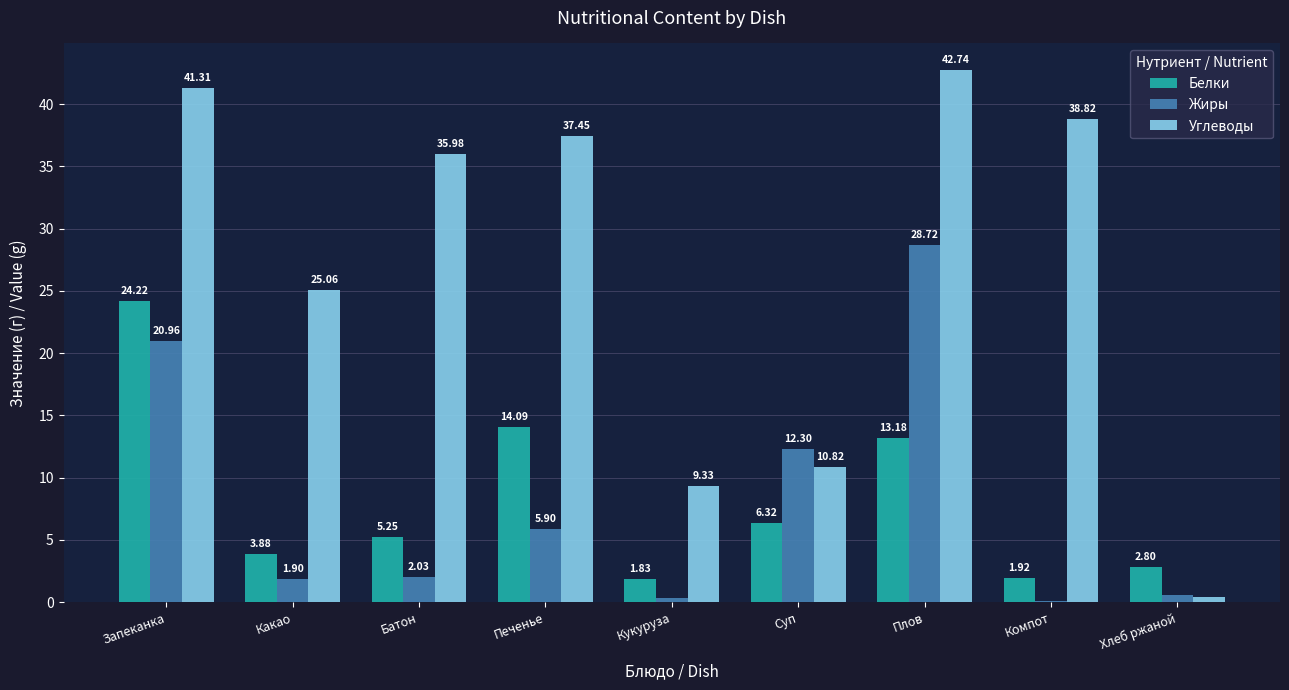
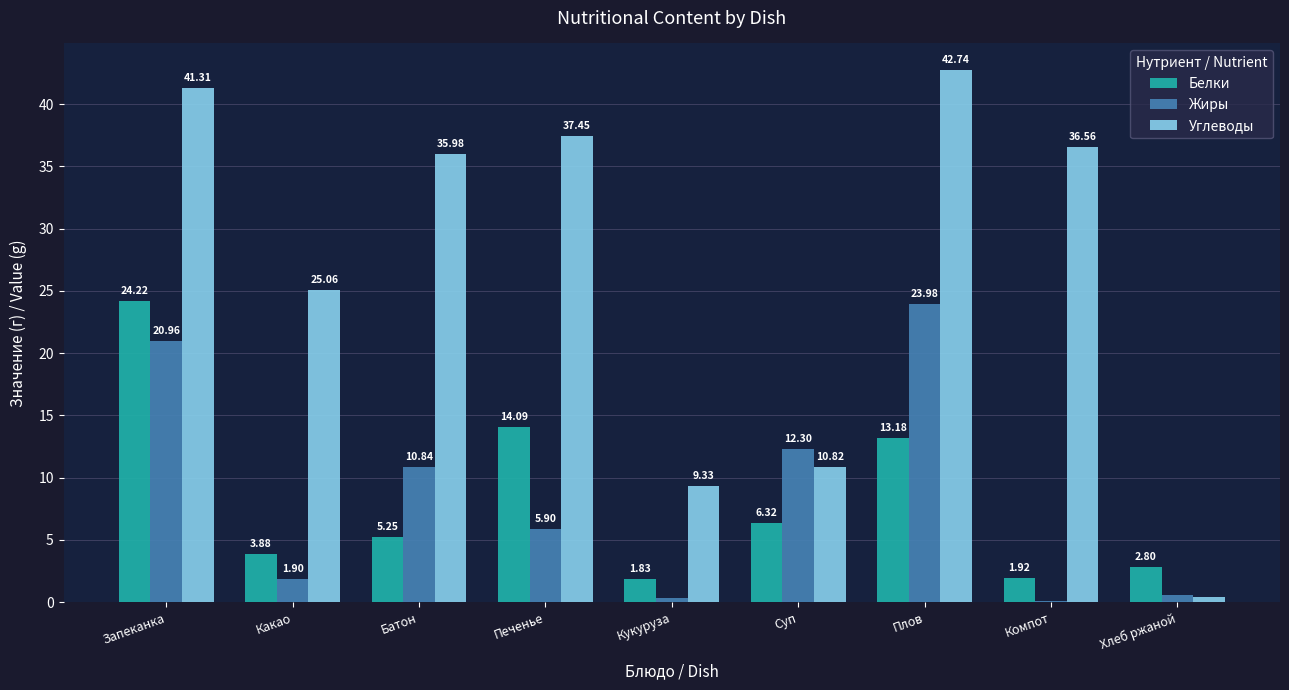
Жиры, Батон: 2.03 -> 10.84
Жиры, Плов: 28.72 -> 23.98
Углеводы, Компот: 38.82 -> 36.56
